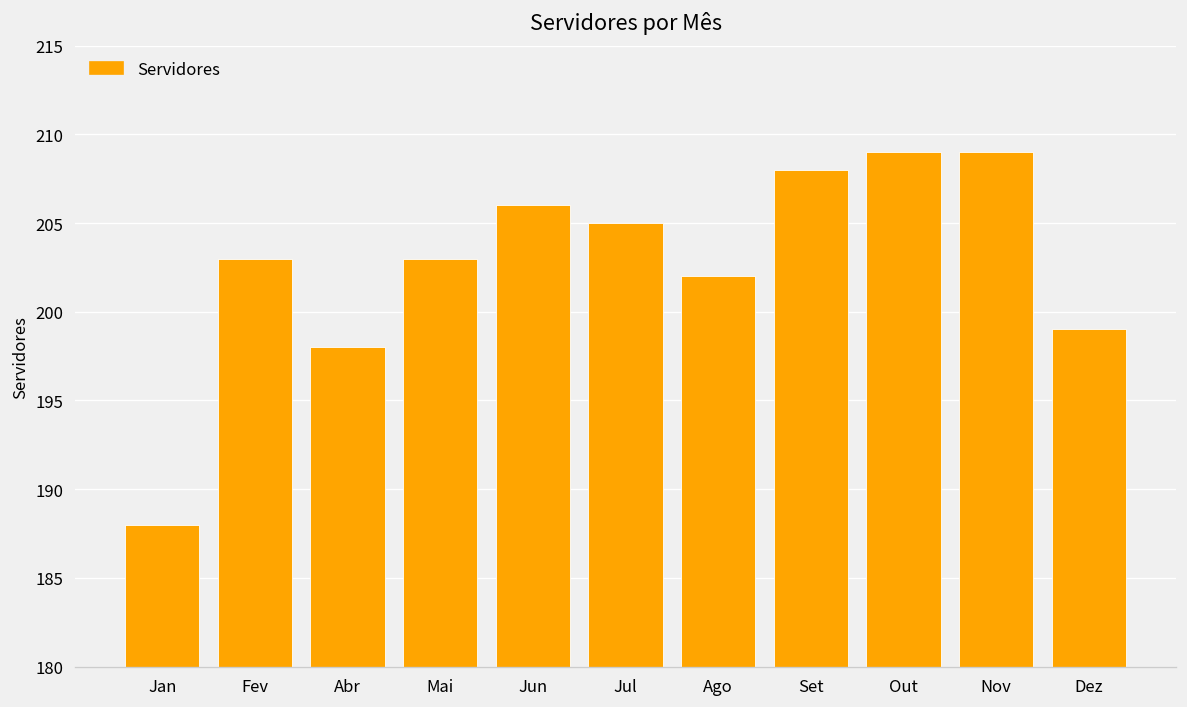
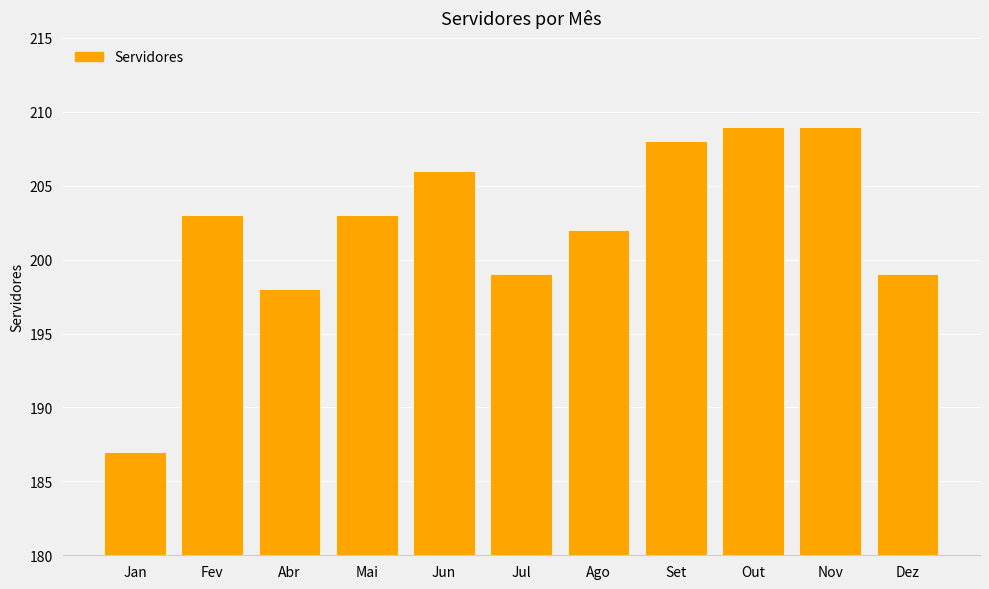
Jan: 188 -> 187
Jul: 205 -> 199
